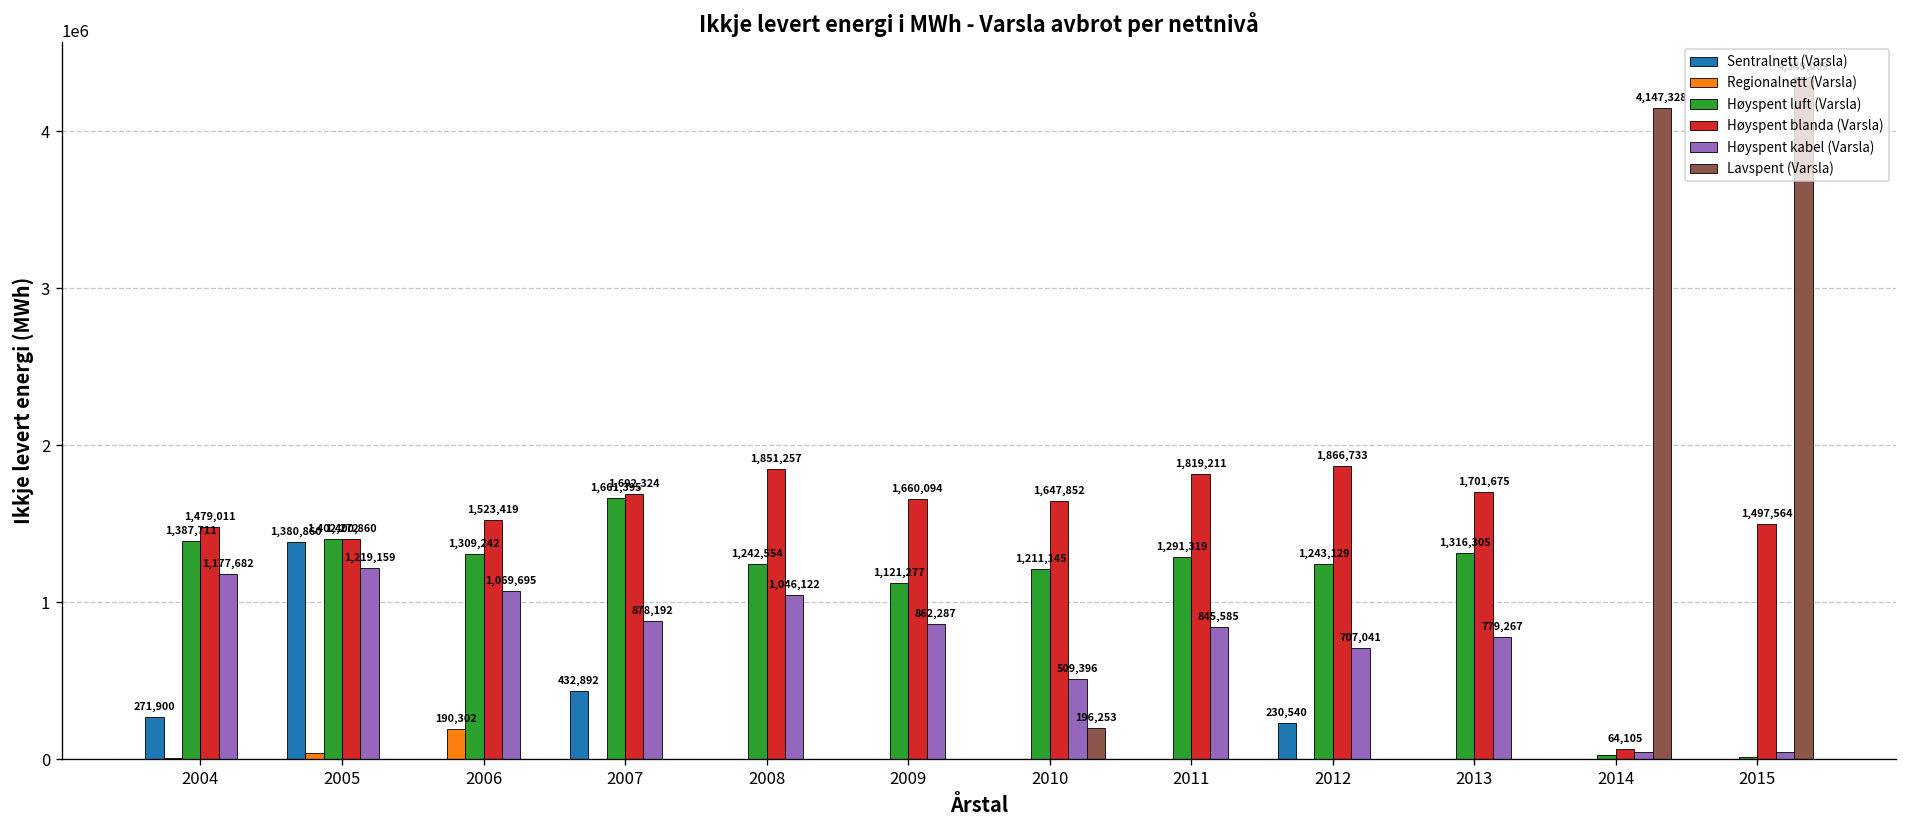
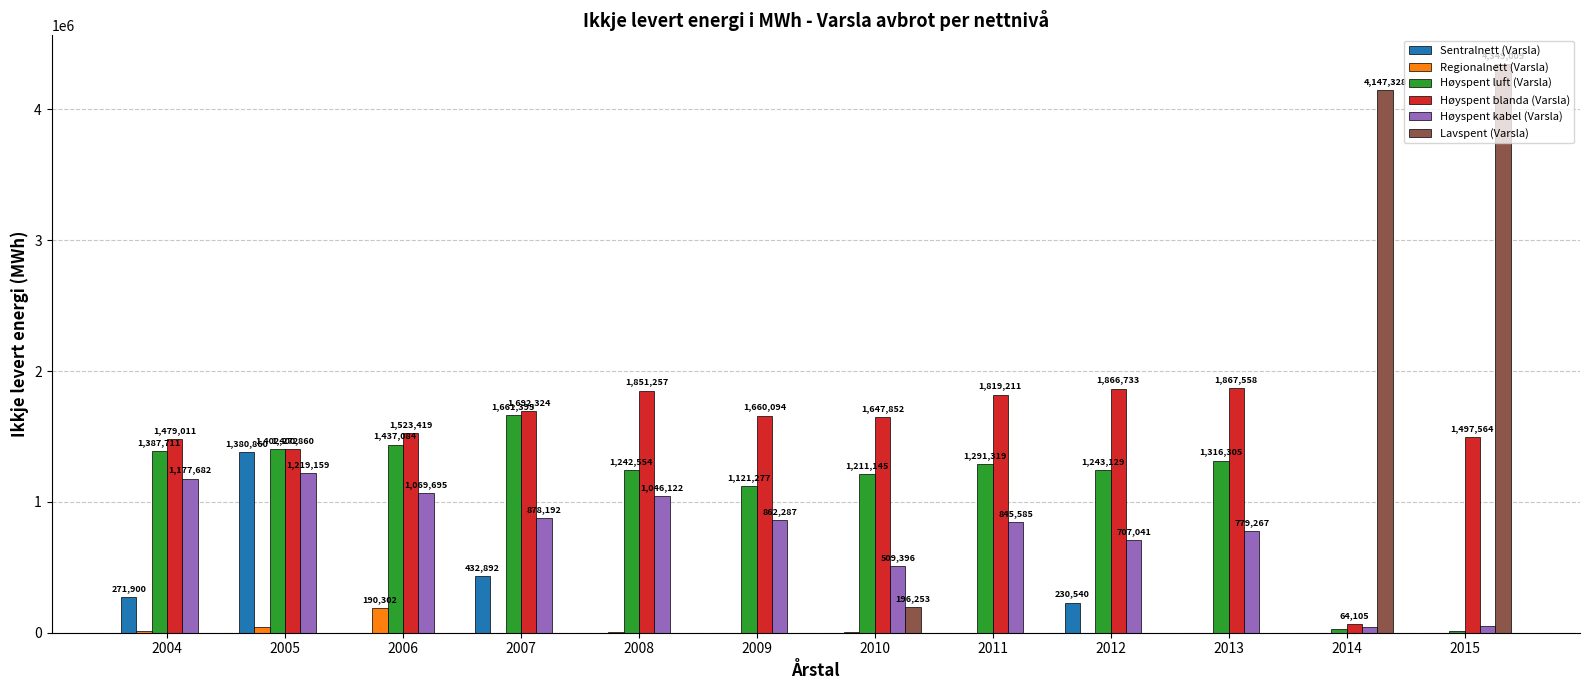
Høyspent luft (Varsla), 2006: 1,309,242 -> 1,437,084
Høyspent blanda (Varsla), 2013: 1,701,675 -> 1,867,558
